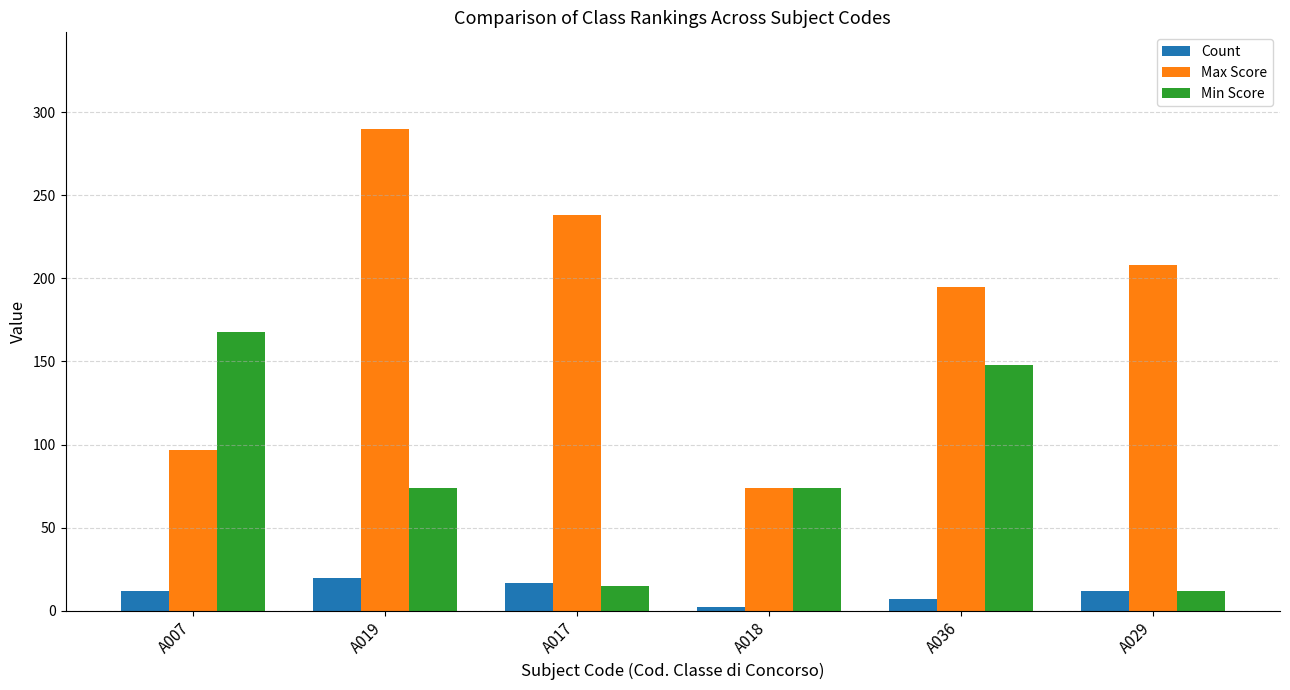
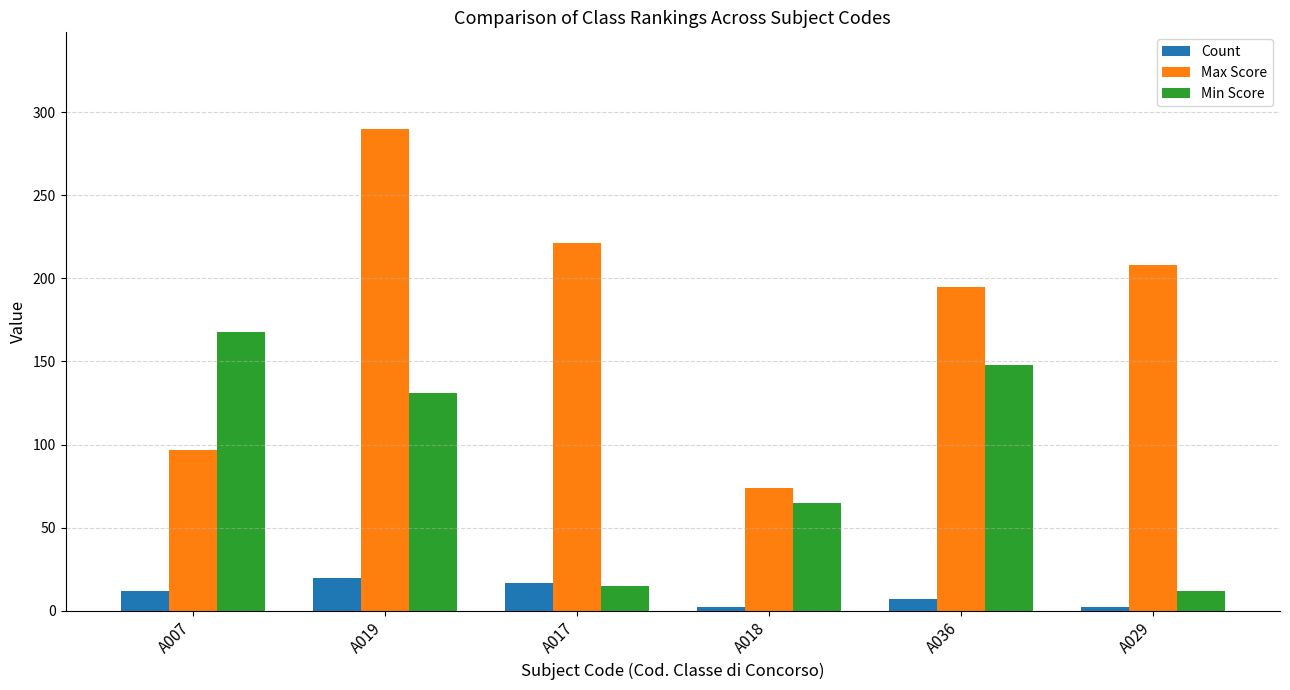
Min Score, A019: 74 -> 131
Max Score, A017: 238 -> 221
Min Score, A018: 74 -> 65
Count, A029: 12 -> 2
